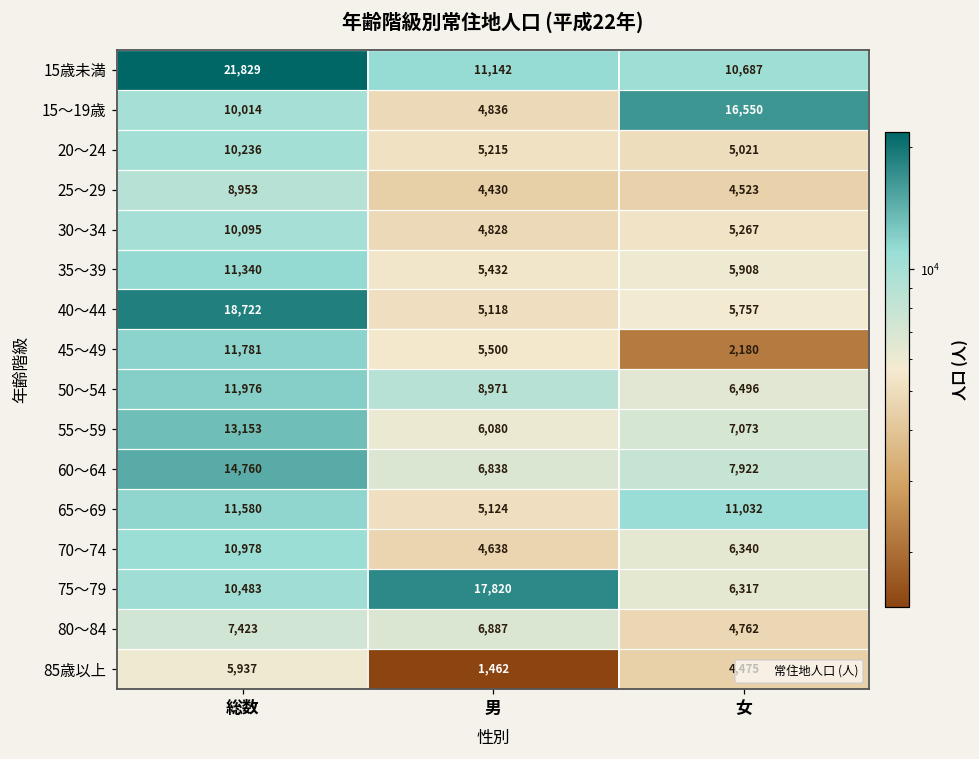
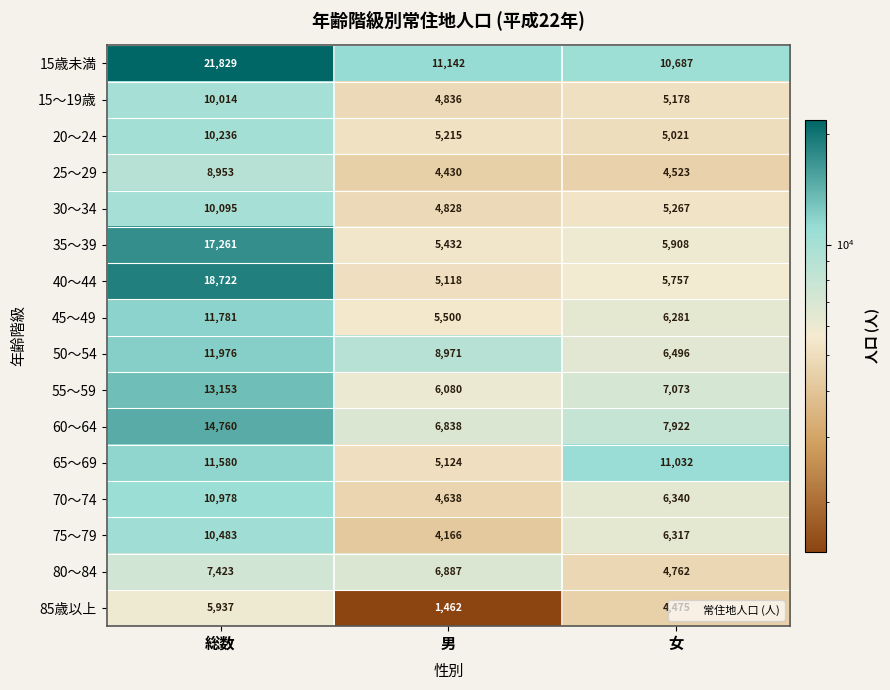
15～19歳, 女: 16,550 -> 5,178
35～39, 総数: 11,340 -> 17,261
45～49, 女: 2,180 -> 6,281
75～79, 男: 17,820 -> 4,166
